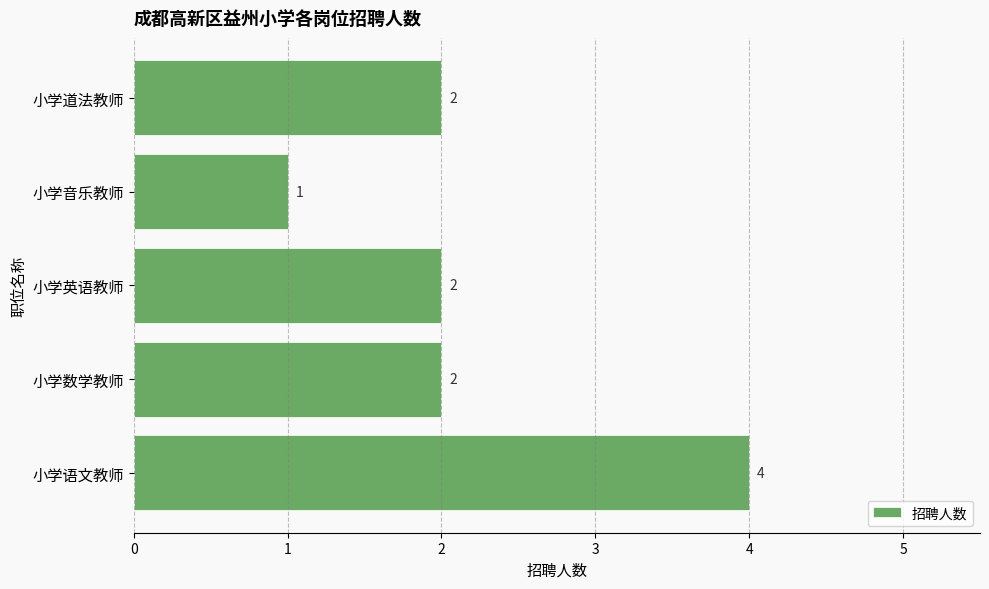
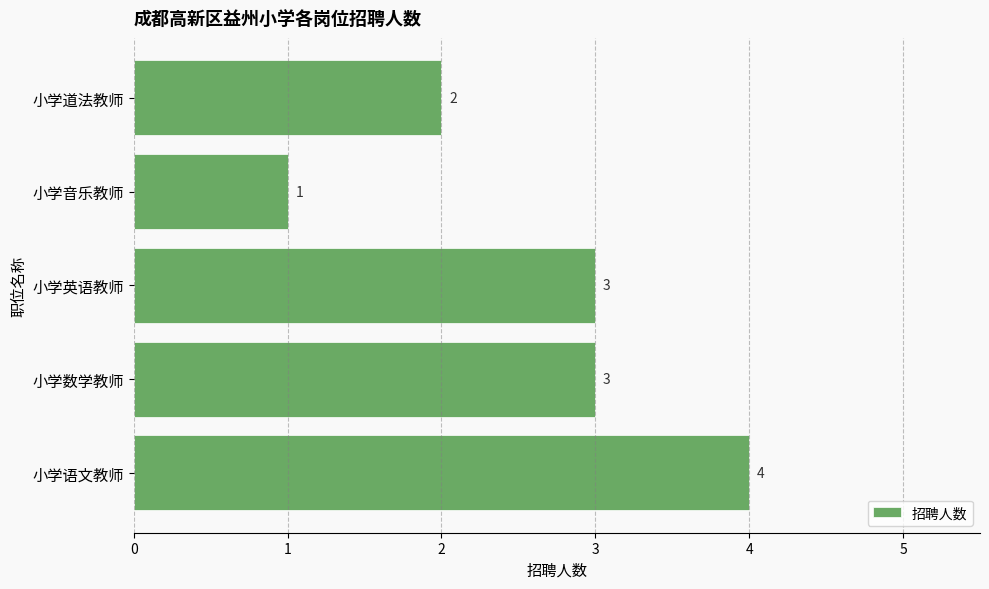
小学英语教师: 2 -> 3
小学数学教师: 2 -> 3
